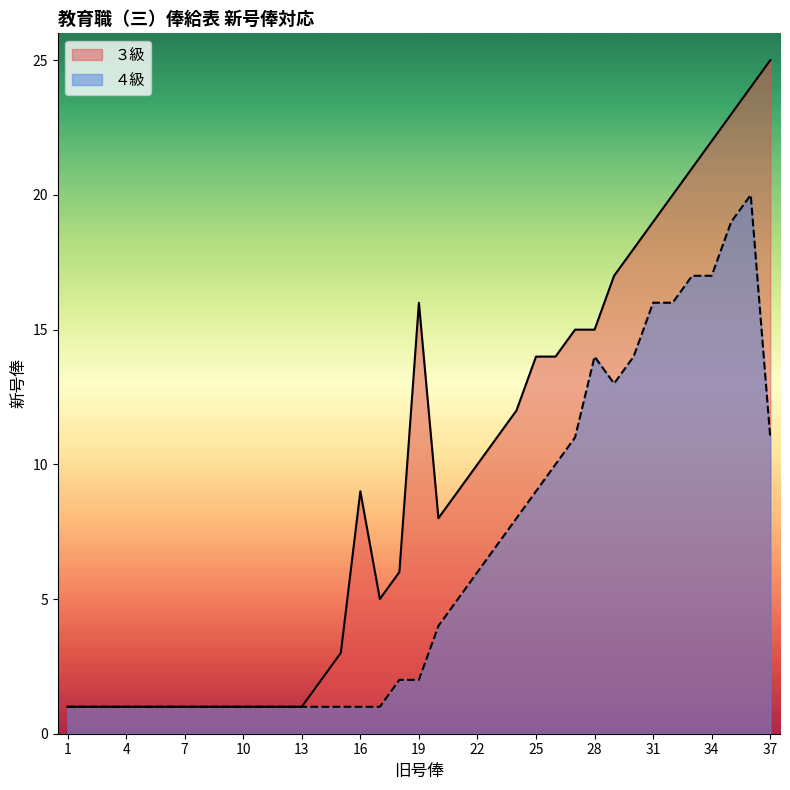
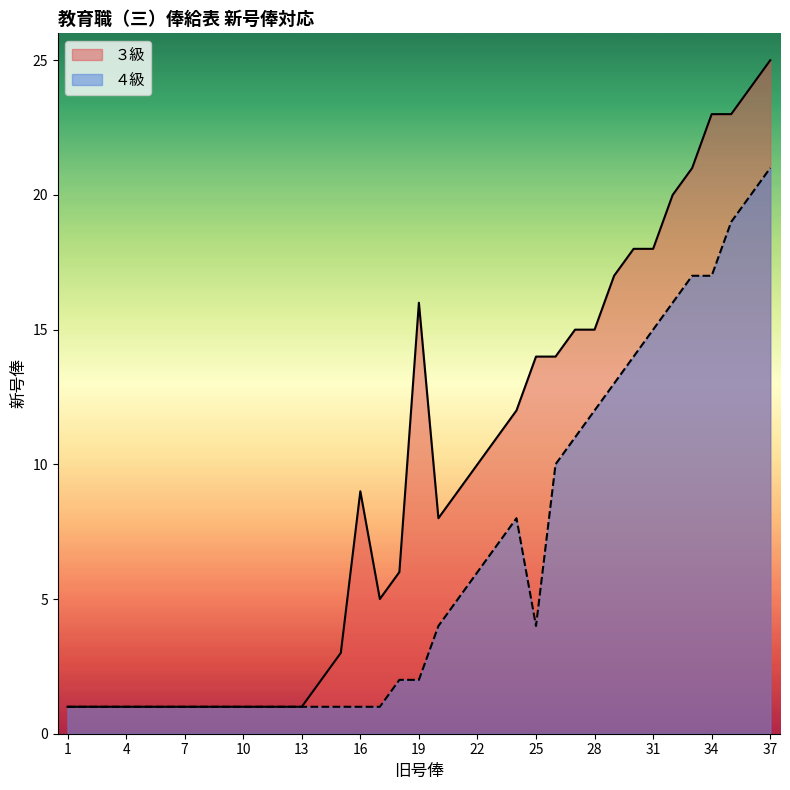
４級, 25: 9 -> 4
４級, 28: 14 -> 12
３級, 31: 19 -> 18
４級, 31: 16 -> 15
３級, 34: 22 -> 23
４級, 37: 11 -> 21
